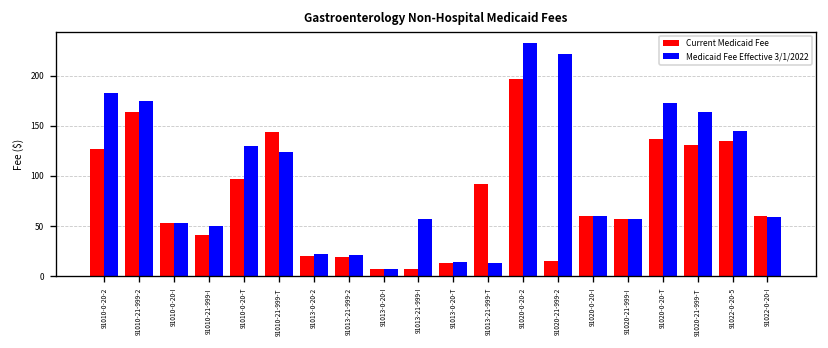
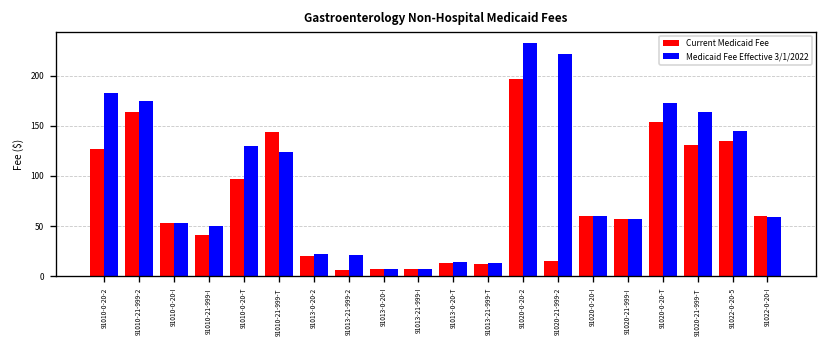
Current Medicaid Fee, 91013-21-999-2: 20 -> 10
Medicaid Fee Effective 3/1/2022, 91013-21-999-I: 60 -> 10
Current Medicaid Fee, 91013-21-999-T: 90 -> 10
Current Medicaid Fee, 91020-0-20-T: 140 -> 150
